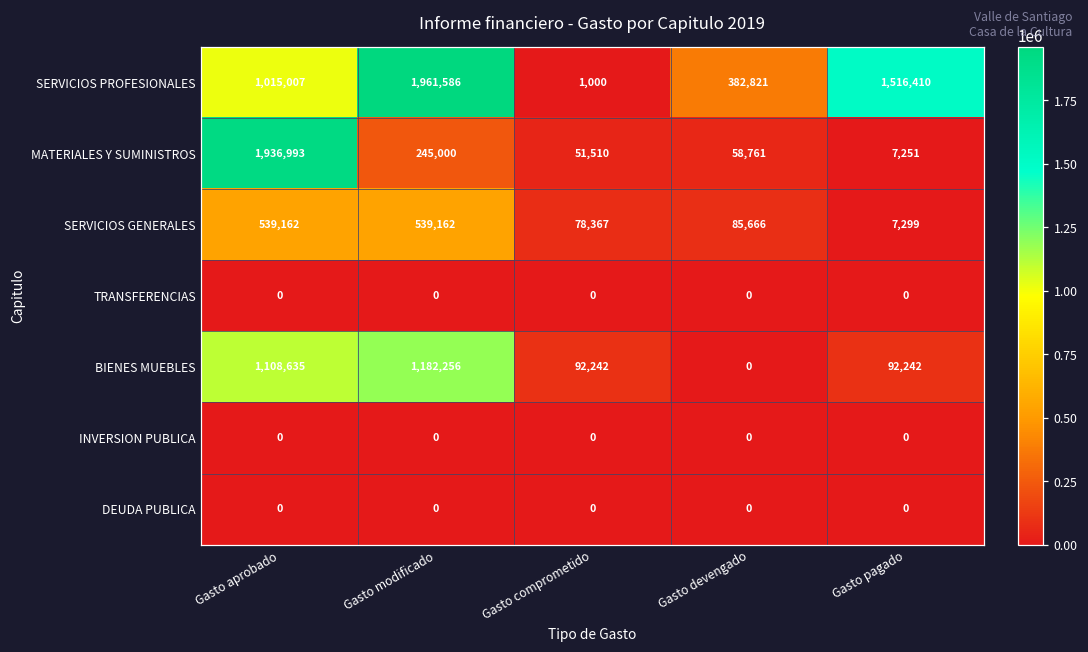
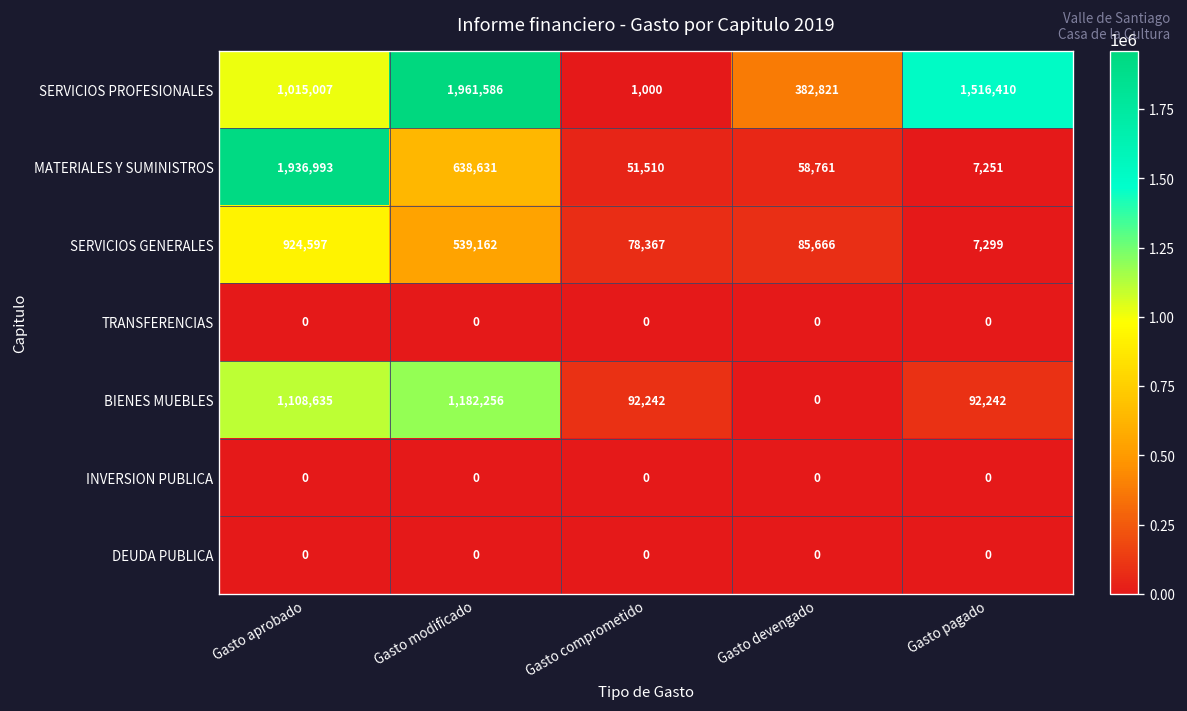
MATERIALES Y SUMINISTROS, Gasto modificado: 245,000 -> 638,631
SERVICIOS GENERALES, Gasto aprobado: 539,162 -> 924,597
